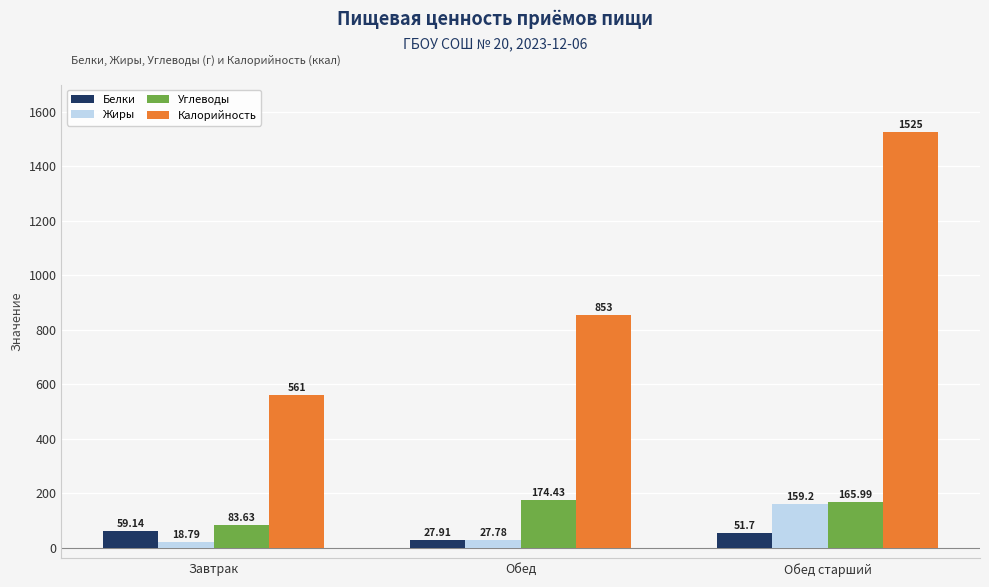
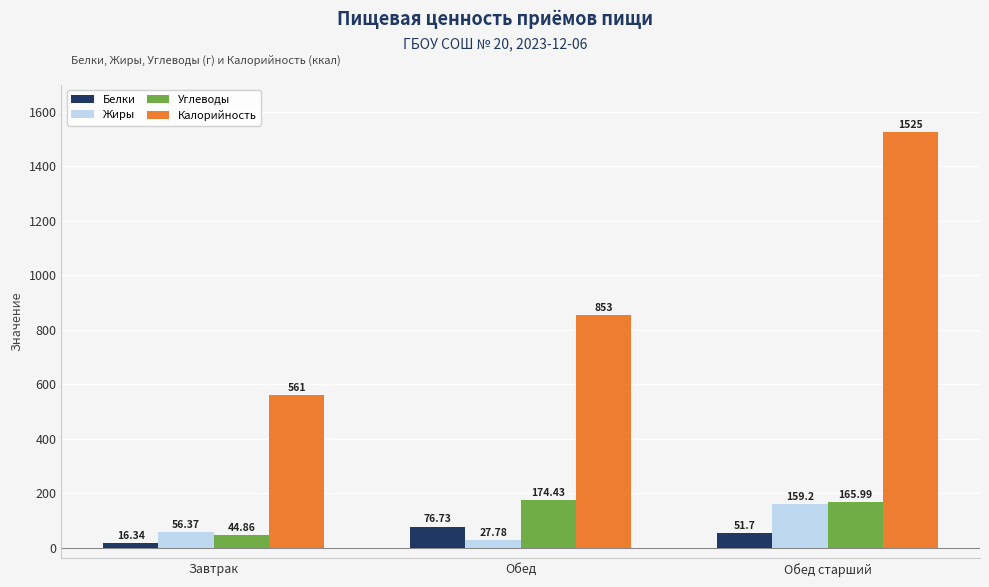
Белки, Завтрак: 59.14 -> 16.34
Жиры, Завтрак: 18.79 -> 56.37
Углеводы, Завтрак: 83.63 -> 44.86
Белки, Обед: 27.91 -> 76.73
